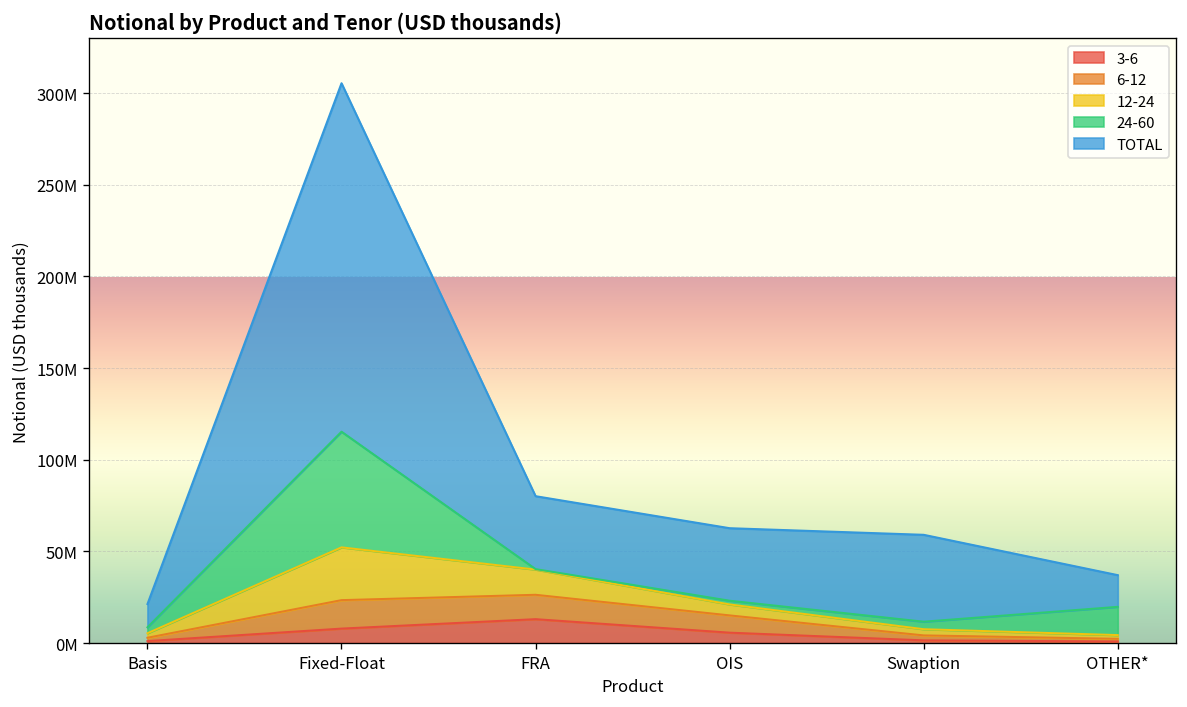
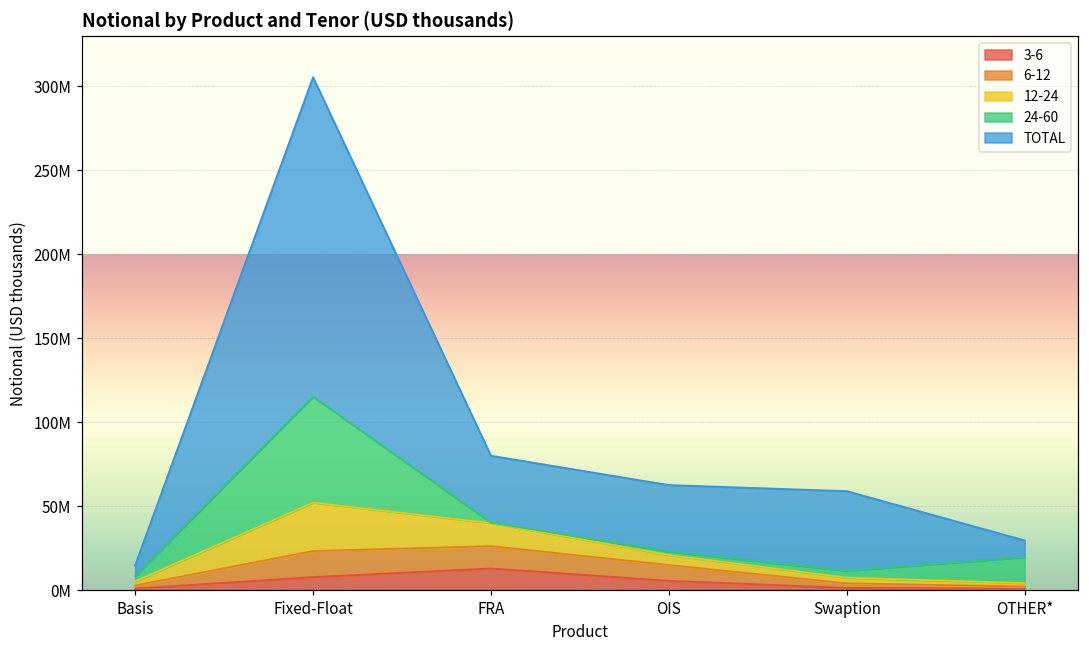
TOTAL, Basis: 13000000 -> 6000000
TOTAL, OTHER*: 17000000 -> 10000000
